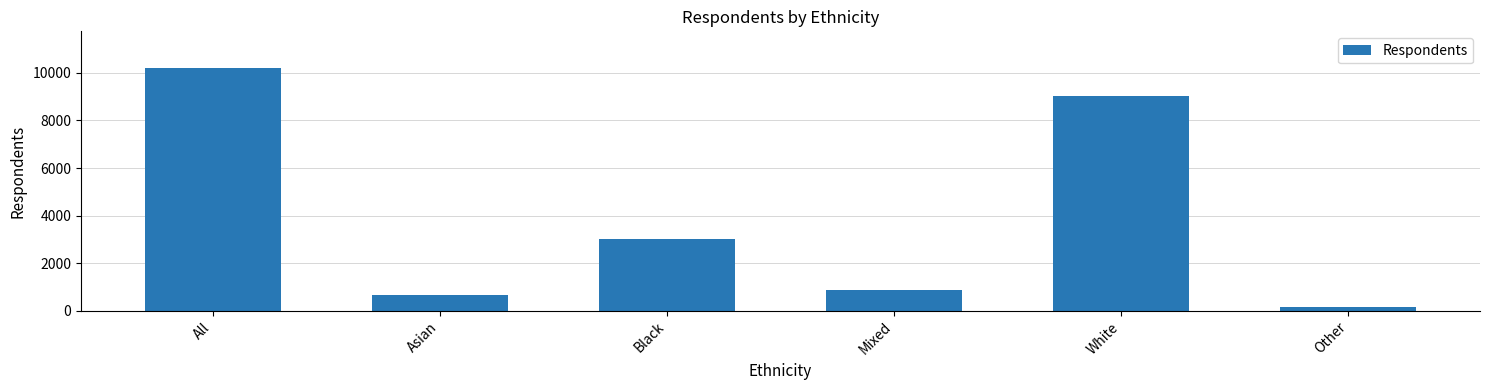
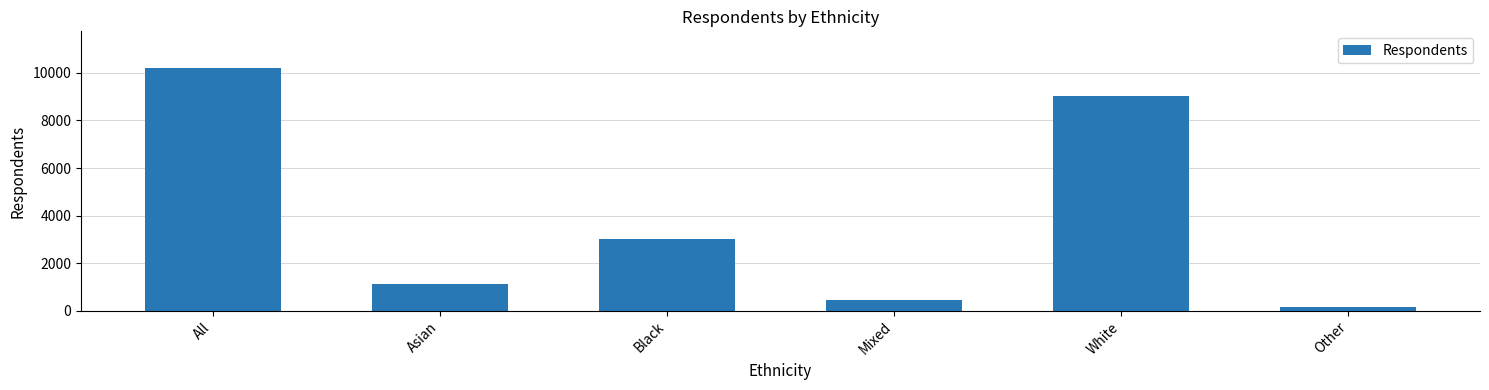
Asian: 700 -> 1100
Mixed: 900 -> 500
